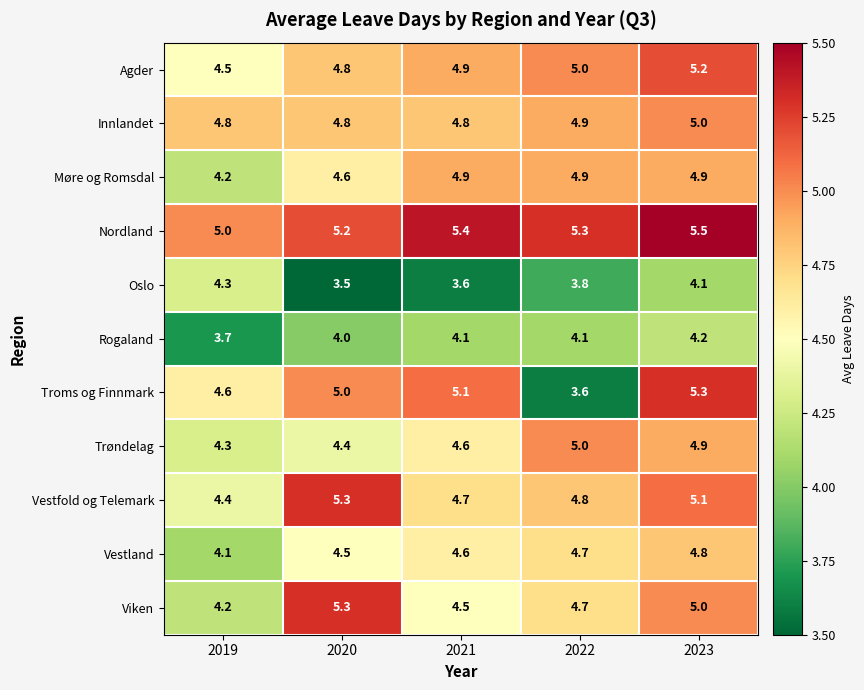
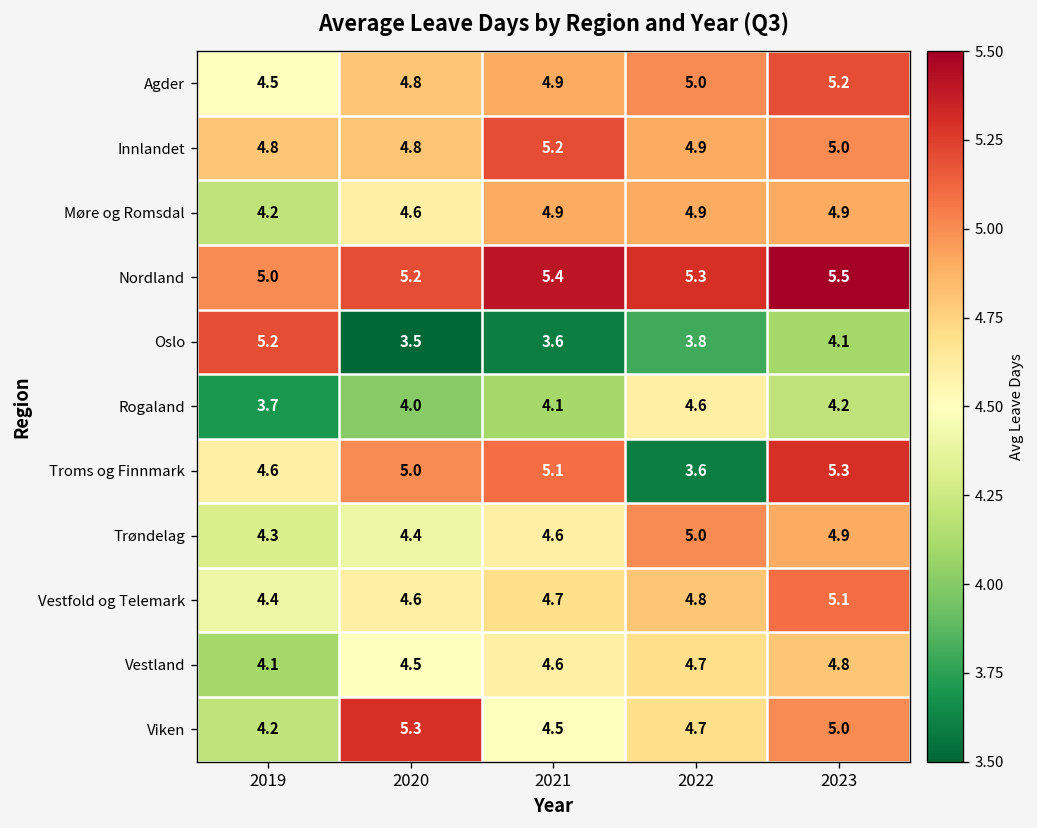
Innlandet, 2021: 4.8 -> 5.2
Oslo, 2019: 4.3 -> 5.2
Rogaland, 2022: 4.1 -> 4.6
Vestfold og Telemark, 2020: 5.3 -> 4.6
